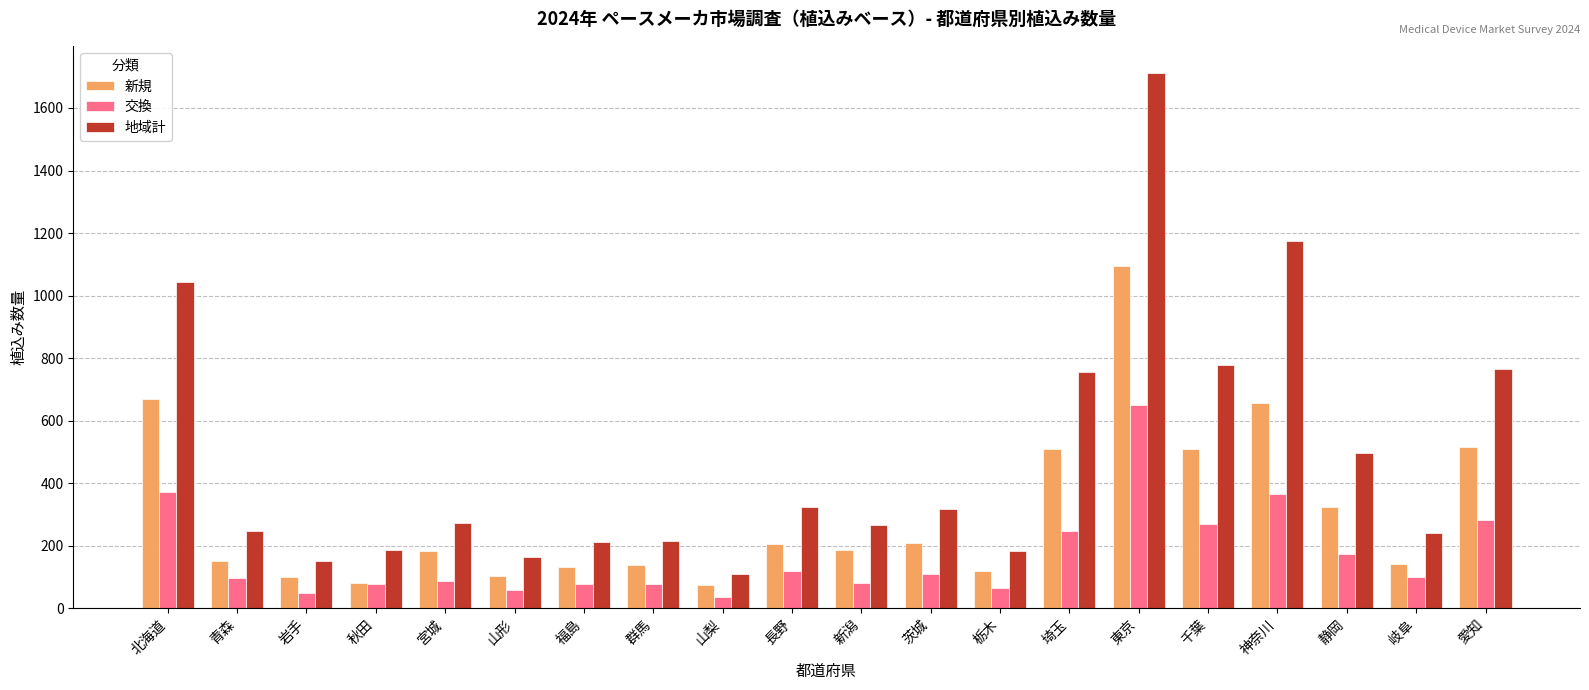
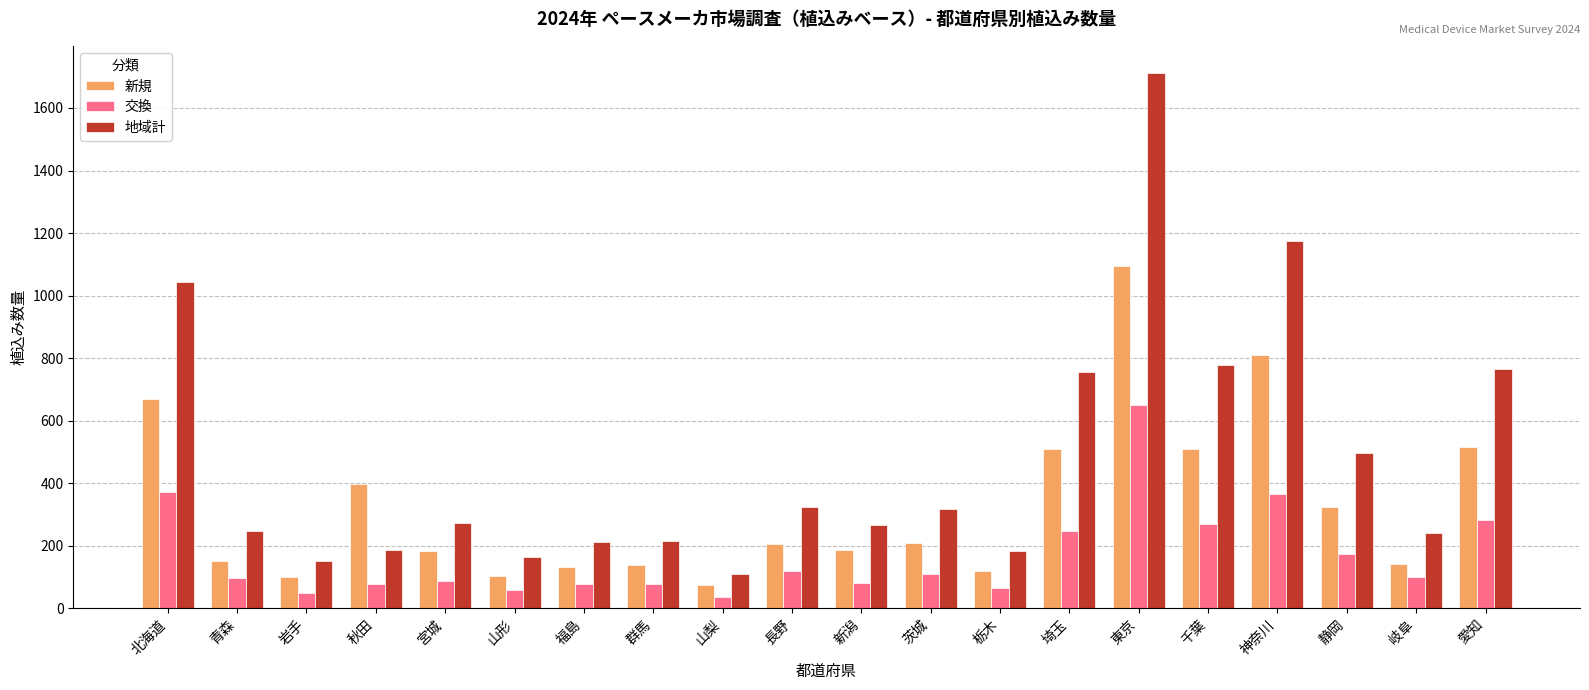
新規, 秋田: 80 -> 400
新規, 神奈川: 660 -> 810
